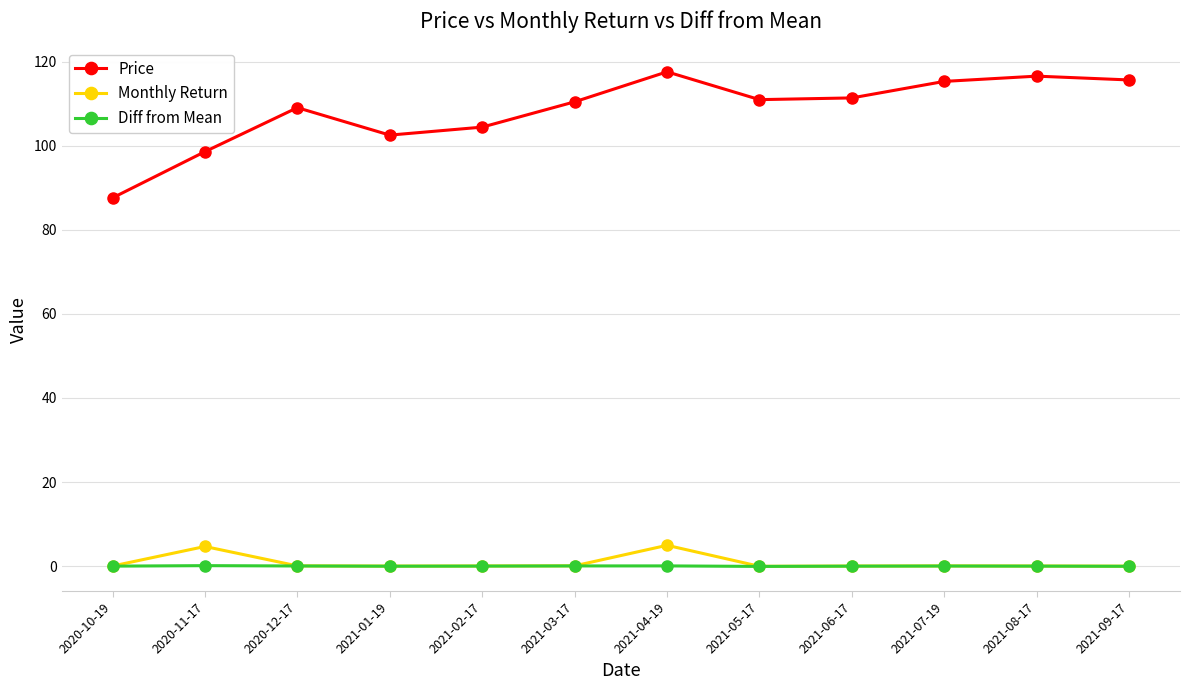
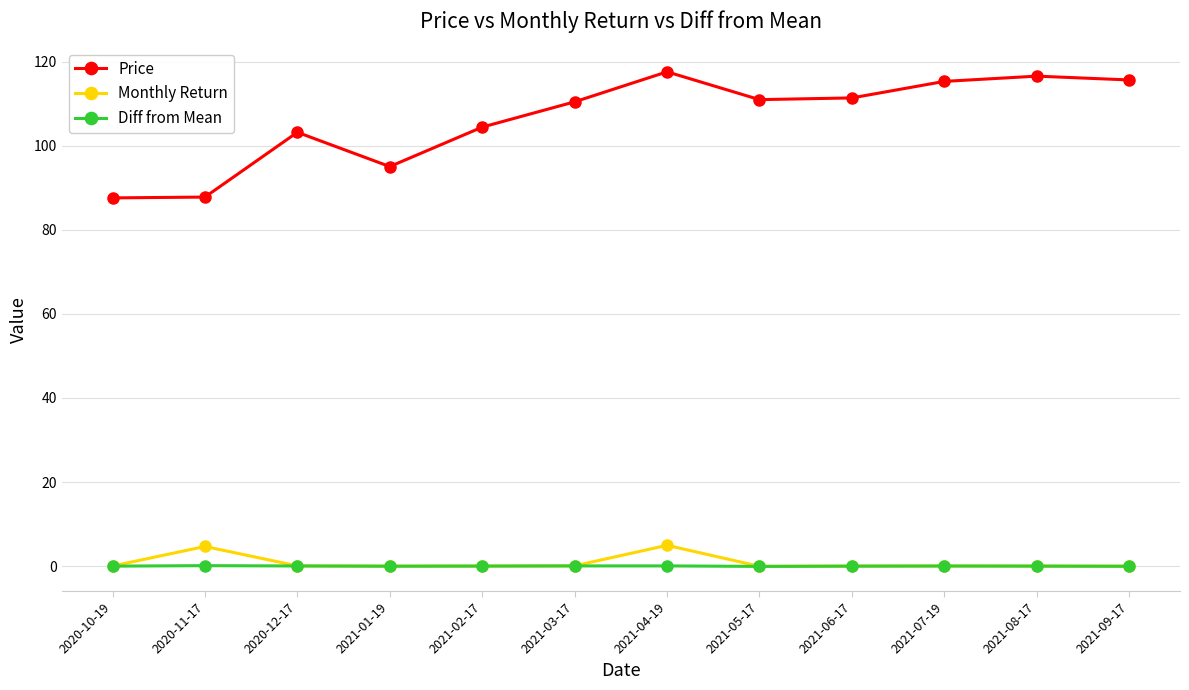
Price, 2020-11-17: 99 -> 88
Price, 2020-12-17: 109 -> 103
Price, 2021-01-19: 103 -> 95
